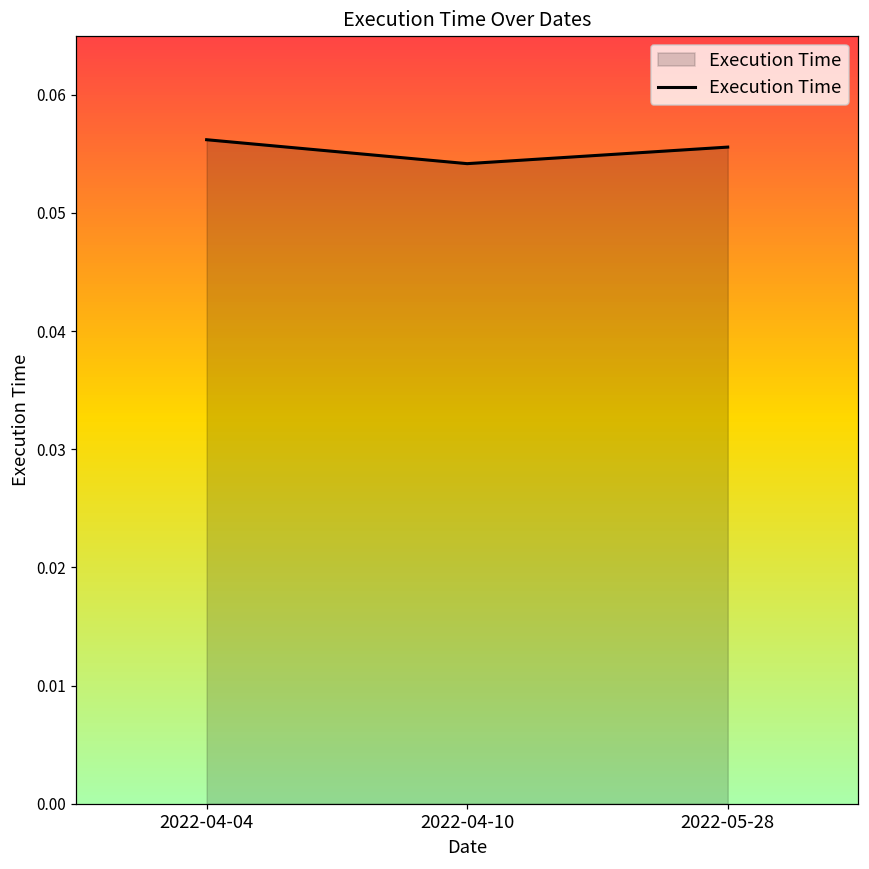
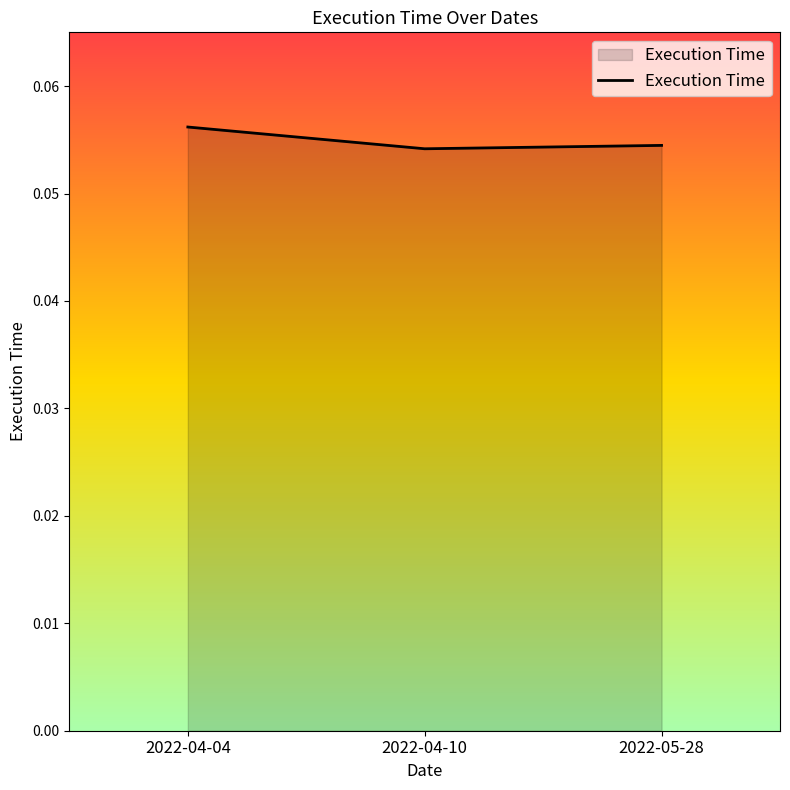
2022-05-28: 0.0556 -> 0.0545
